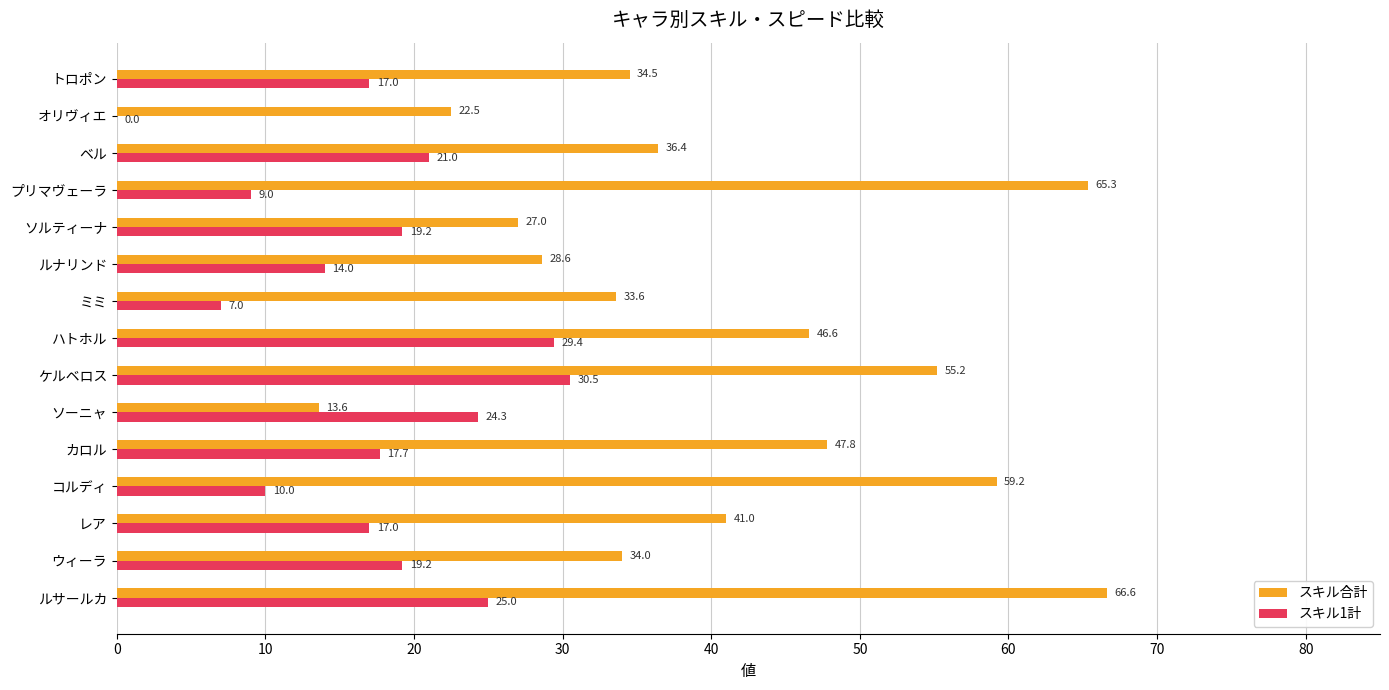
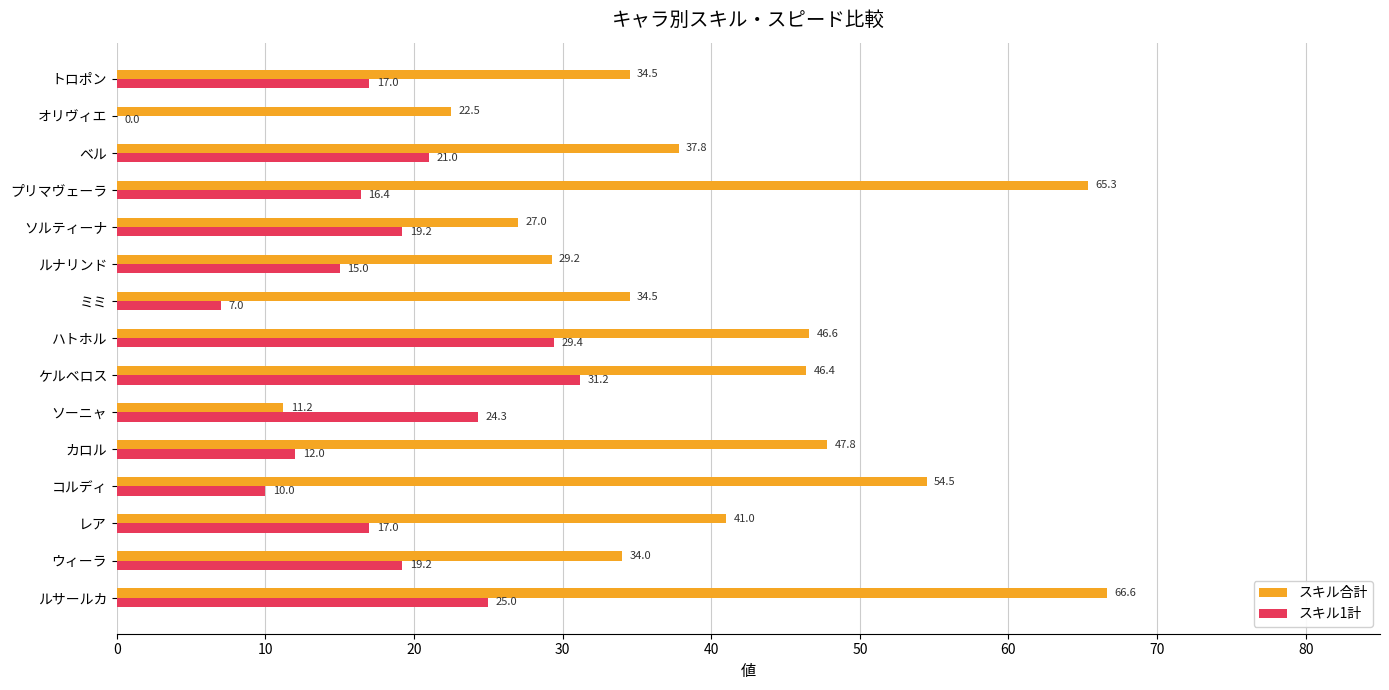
スキル合計, ベル: 36.4 -> 37.8
スキル1計, プリマヴェーラ: 9.0 -> 16.4
スキル合計, ルナリンド: 28.6 -> 29.2
スキル1計, ルナリンド: 14.0 -> 15.0
スキル合計, ミミ: 33.6 -> 34.5
スキル合計, ケルベロス: 55.2 -> 46.4
スキル1計, ケルベロス: 30.5 -> 31.2
スキル合計, ソーニャ: 13.6 -> 11.2
スキル1計, カロル: 17.7 -> 12.0
スキル合計, コルディ: 59.2 -> 54.5
